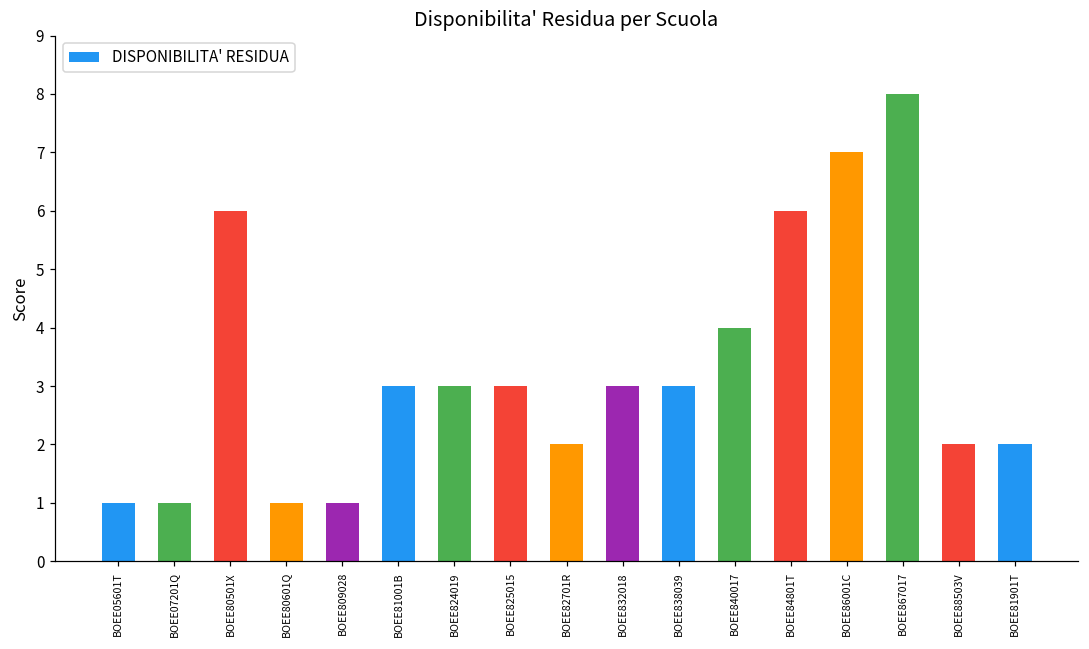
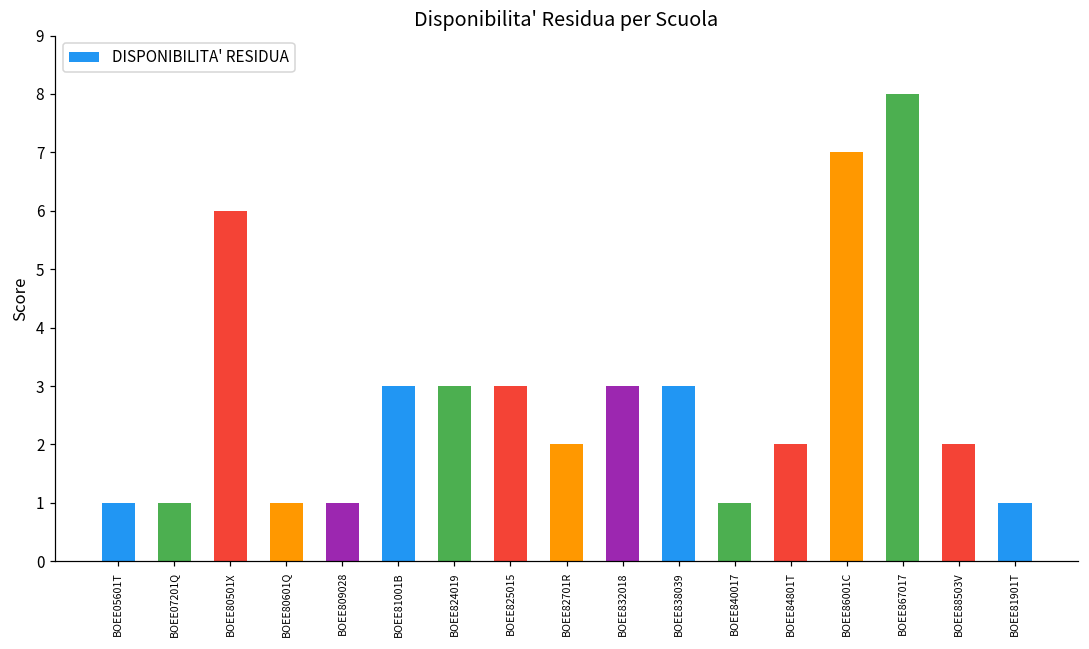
BOEE840017: 4 -> 1
BOEE84801T: 6 -> 2
BOEE81901T: 2 -> 1
